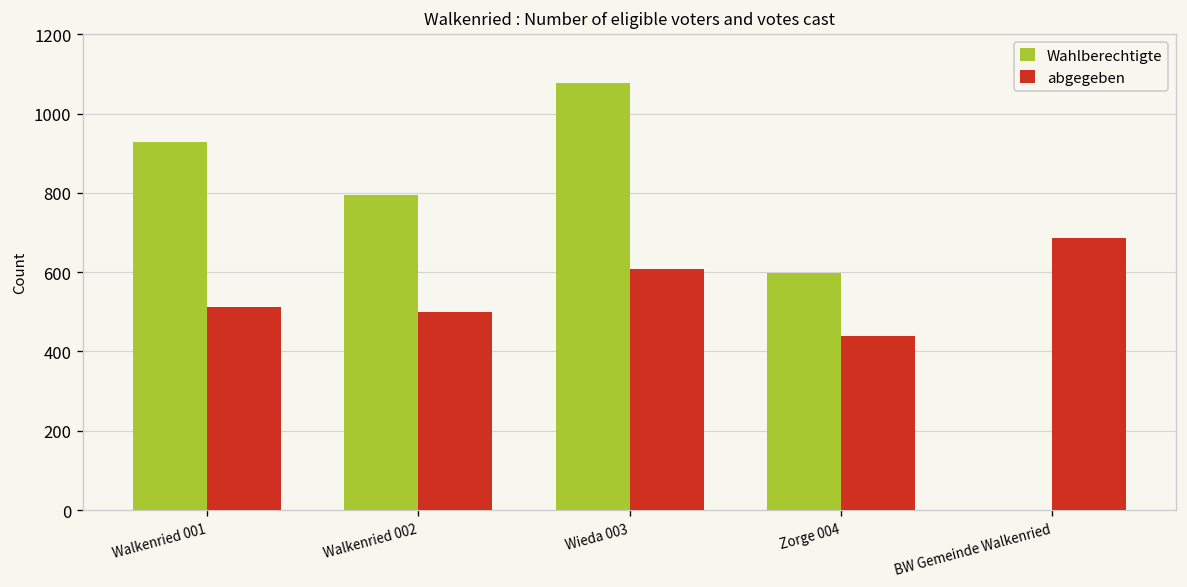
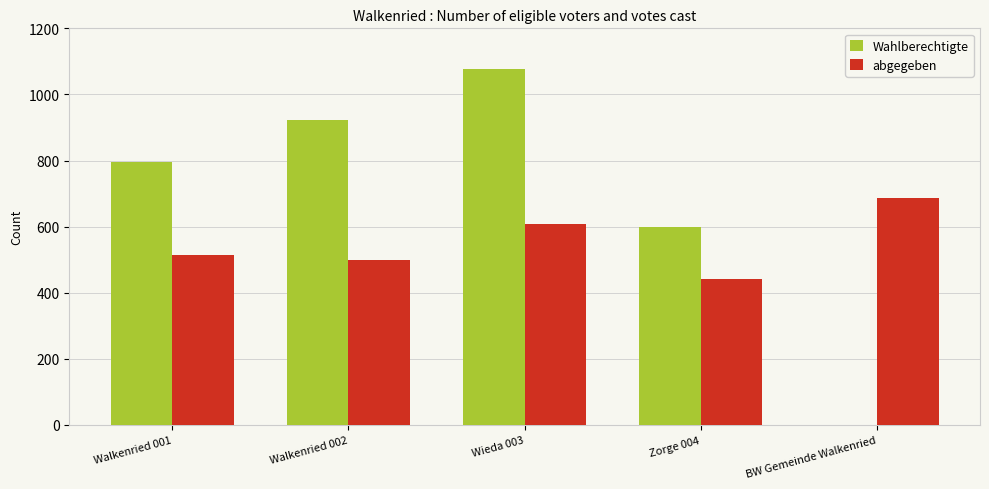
Wahlberechtigte, Walkenried 001: 930 -> 800
Wahlberechtigte, Walkenried 002: 800 -> 920
